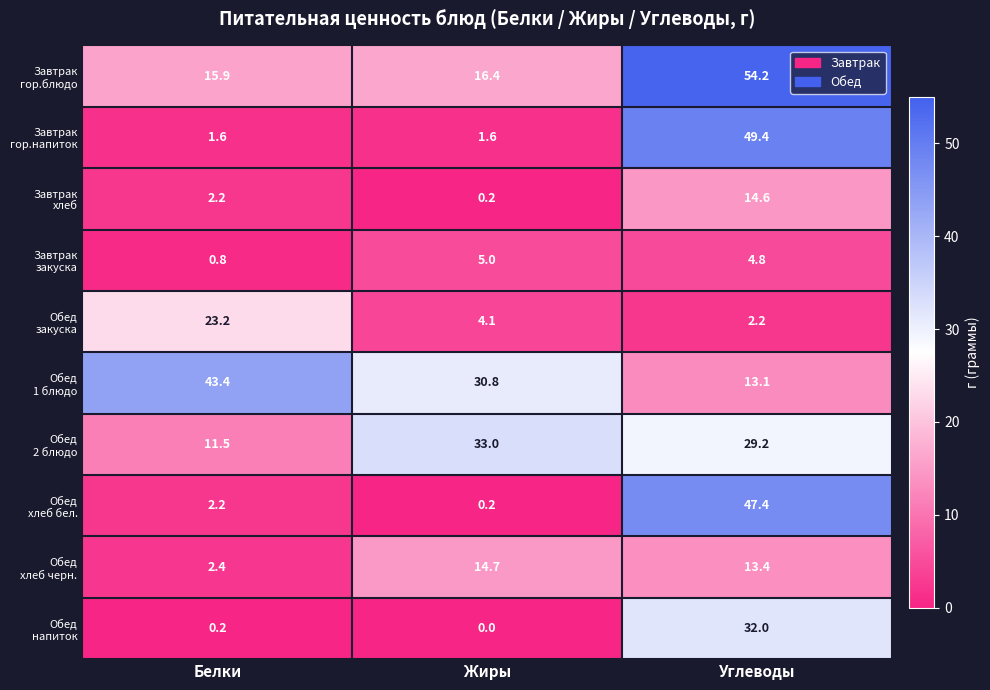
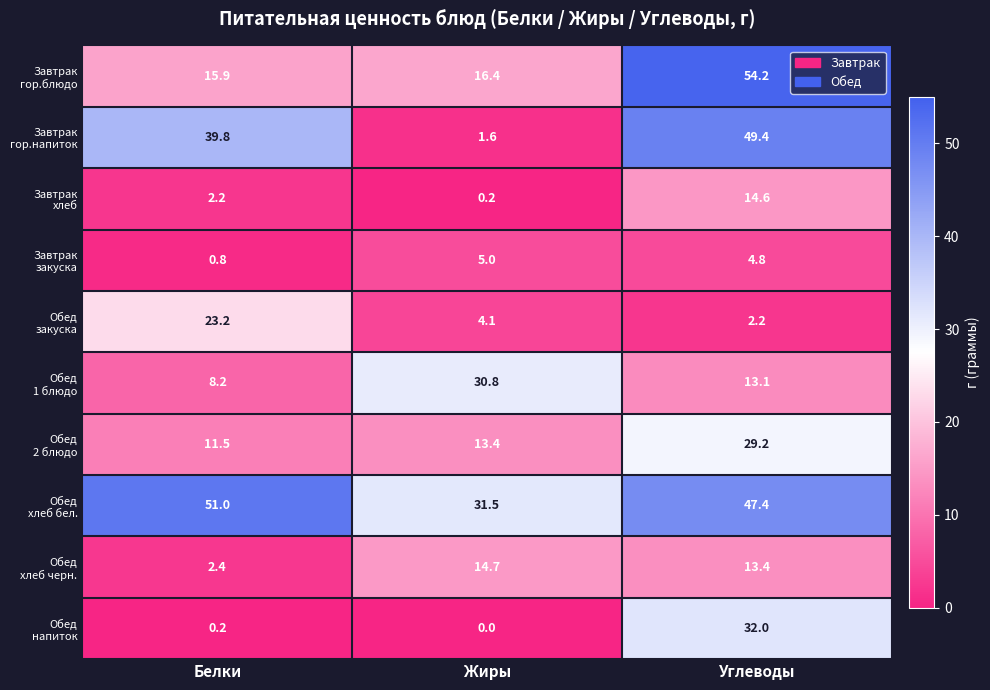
Завтрак гор.напиток, Белки: 1.6 -> 39.8
Обед 1 блюдо, Белки: 43.4 -> 8.2
Обед 2 блюдо, Жиры: 33.0 -> 13.4
Обед хлеб бел., Белки: 2.2 -> 51.0
Обед хлеб бел., Жиры: 0.2 -> 31.5
